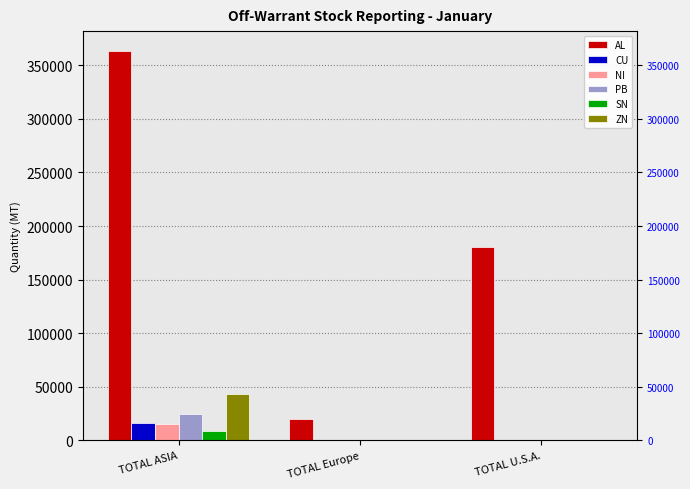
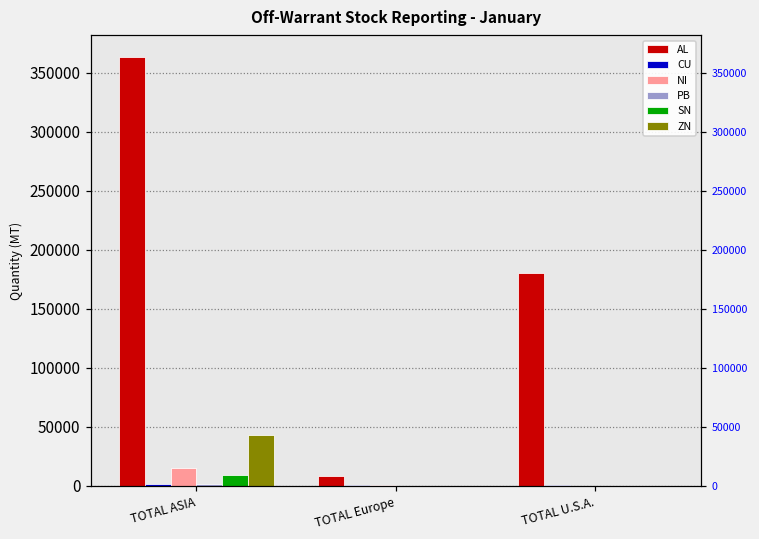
CU, TOTAL ASIA: 17000 -> 1000
PB, TOTAL ASIA: 25000 -> 1000
AL, TOTAL Europe: 20000 -> 8000
